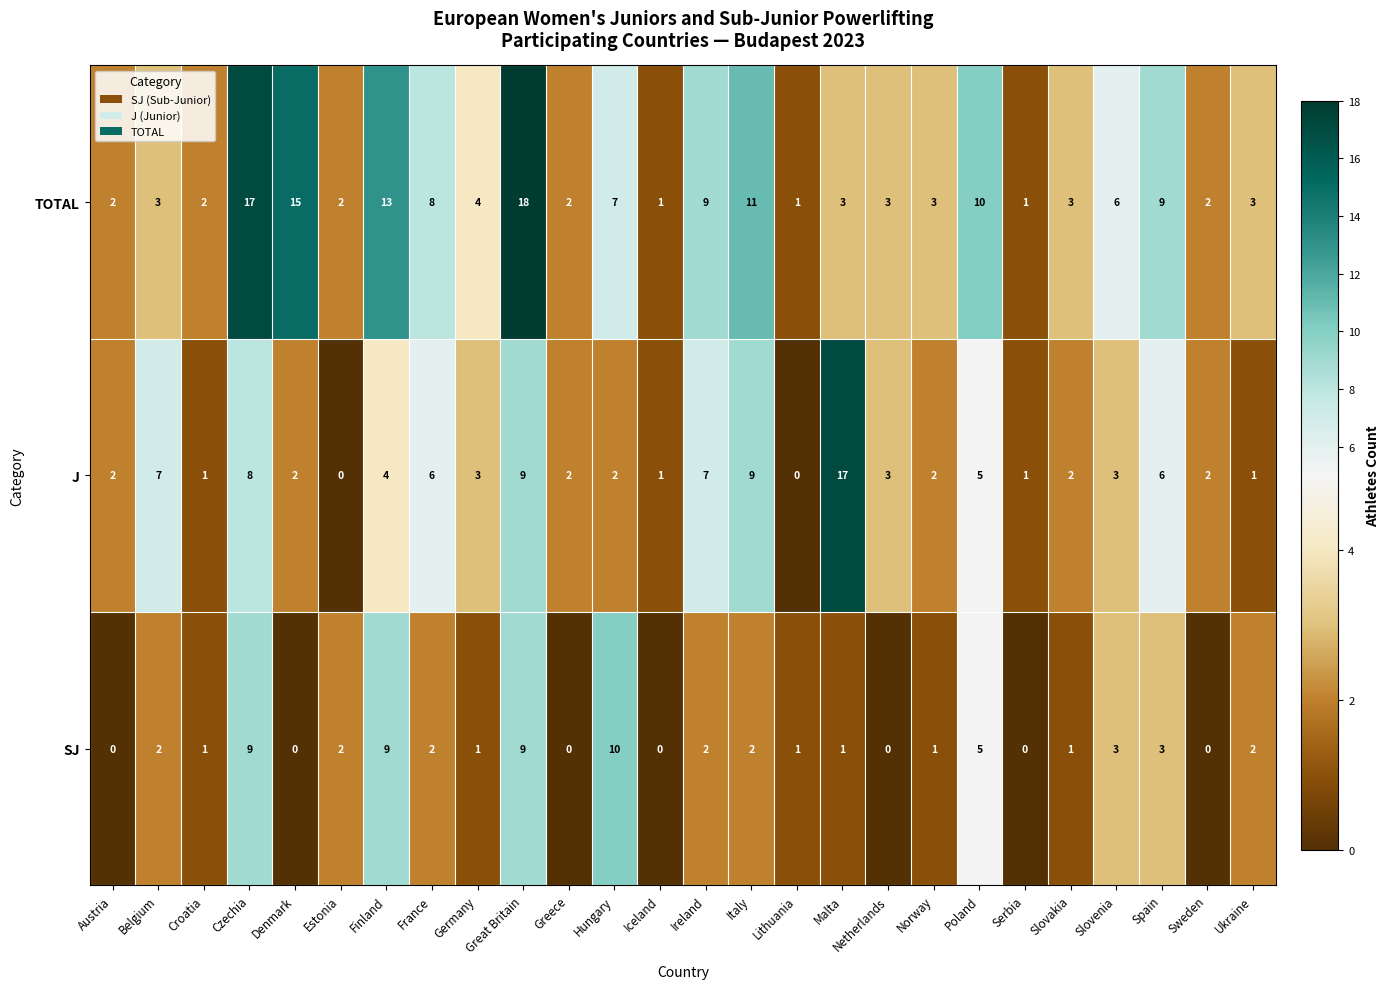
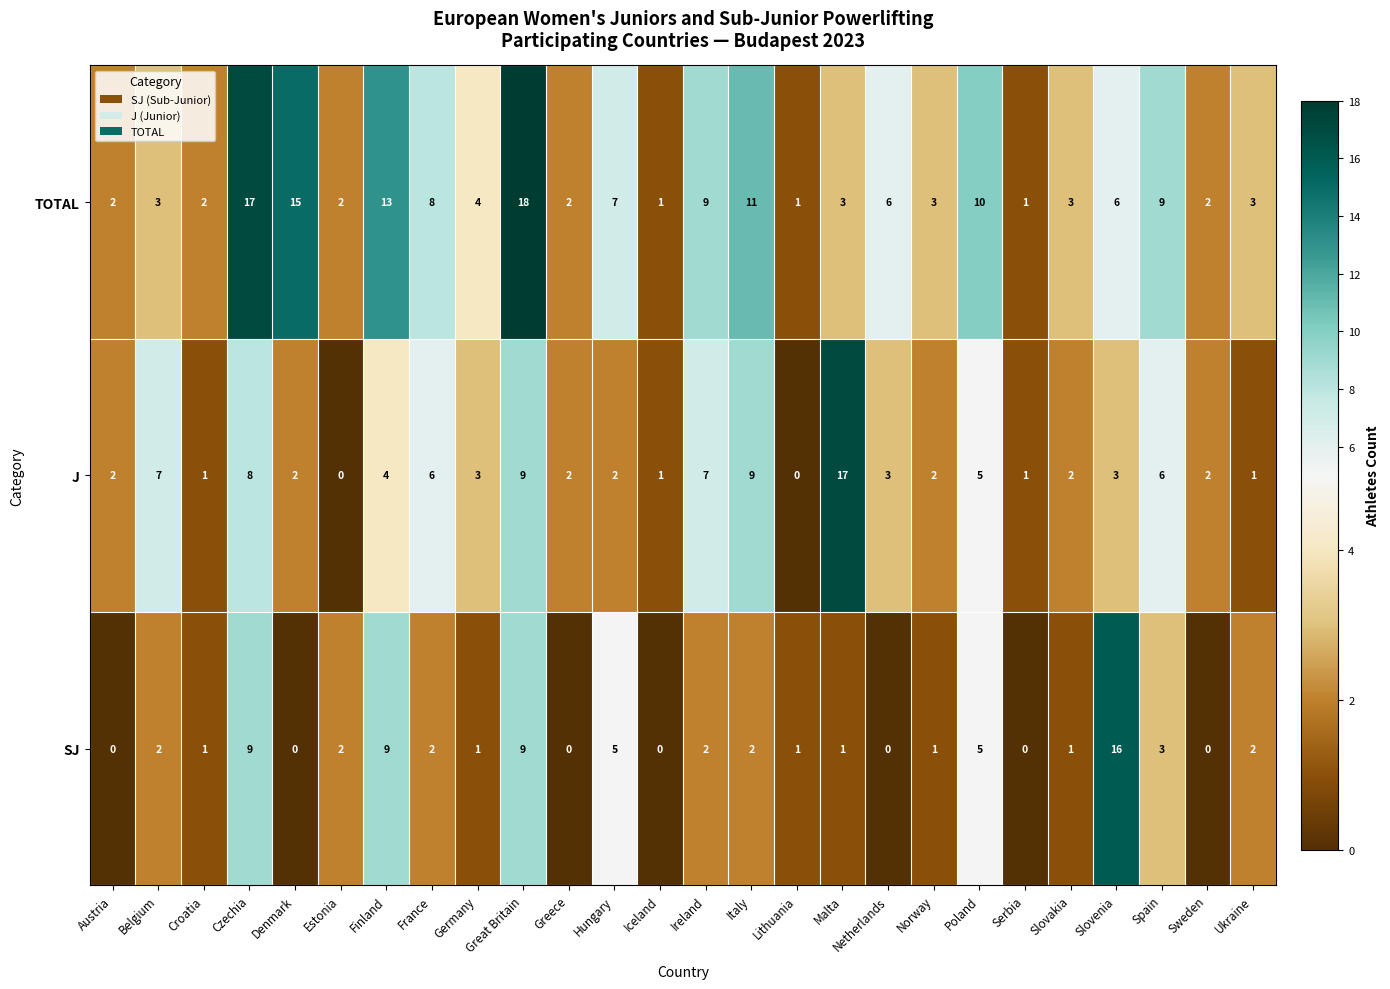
TOTAL, Netherlands: 3 -> 6
SJ, Hungary: 10 -> 5
SJ, Slovenia: 3 -> 16
